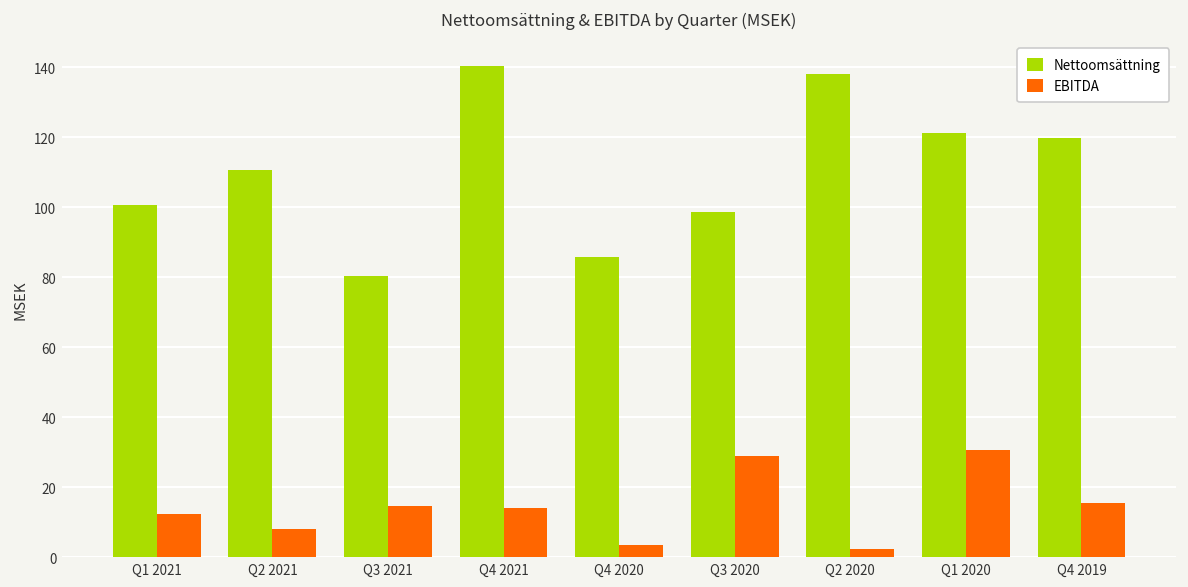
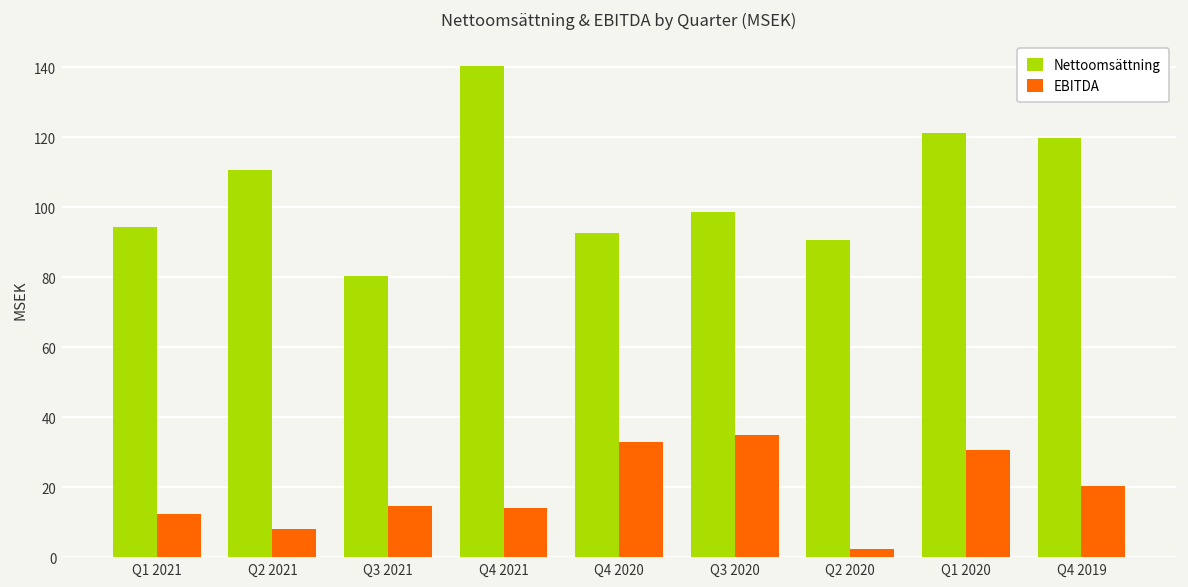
Nettoomsättning, Q1 2021: 101 -> 94
Nettoomsättning, Q4 2020: 86 -> 93
EBITDA, Q4 2020: 4 -> 33
EBITDA, Q3 2020: 29 -> 35
Nettoomsättning, Q2 2020: 138 -> 91
EBITDA, Q4 2019: 16 -> 20
